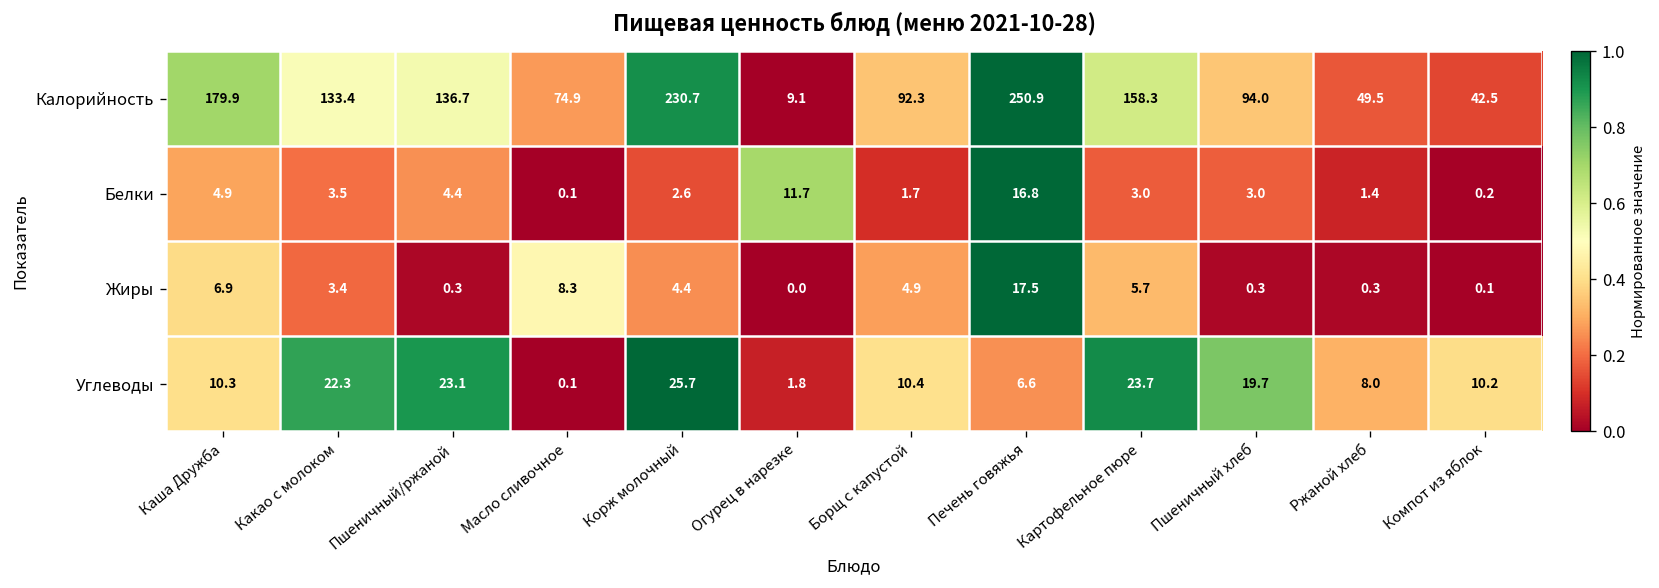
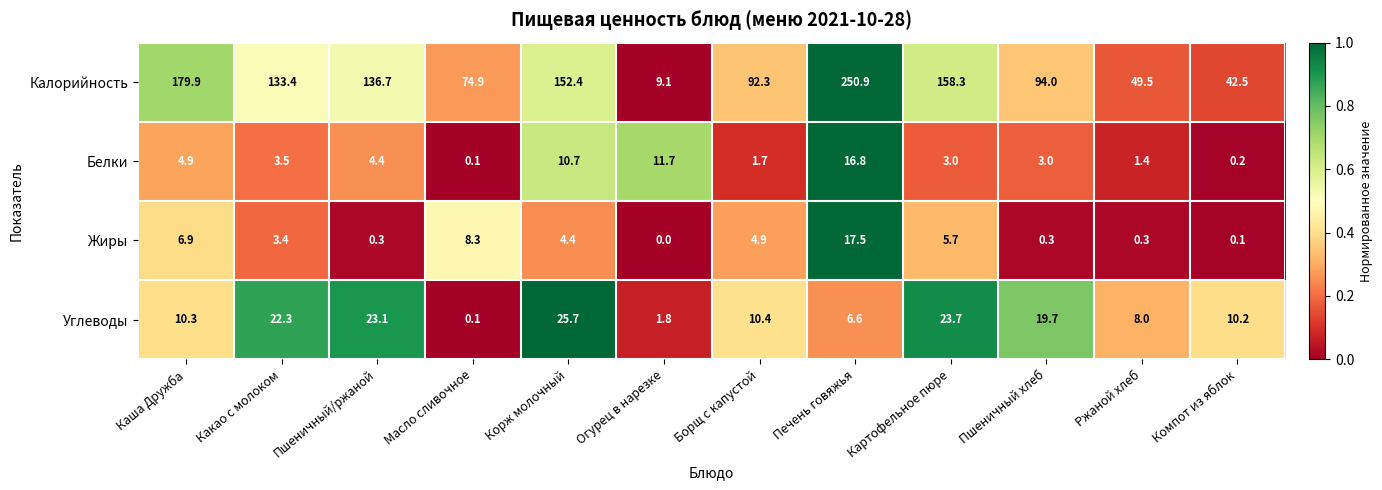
Калорийность, Корж молочный: 230.7 -> 152.4
Белки, Корж молочный: 2.6 -> 10.7
